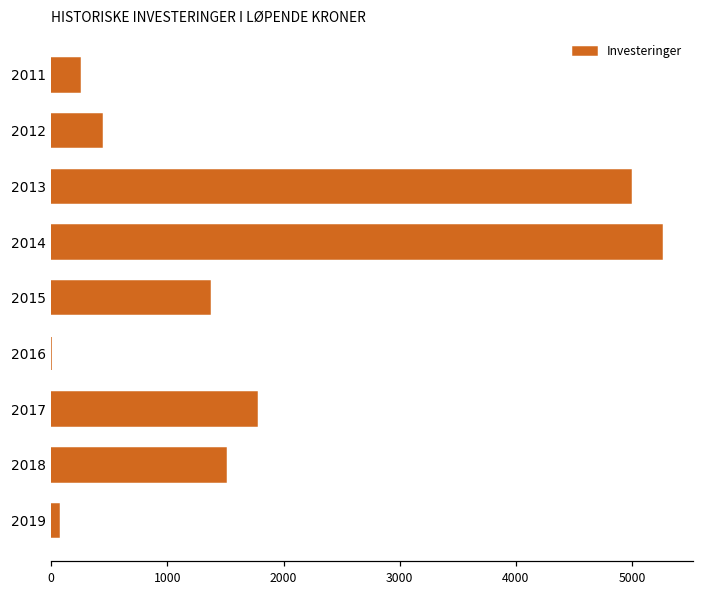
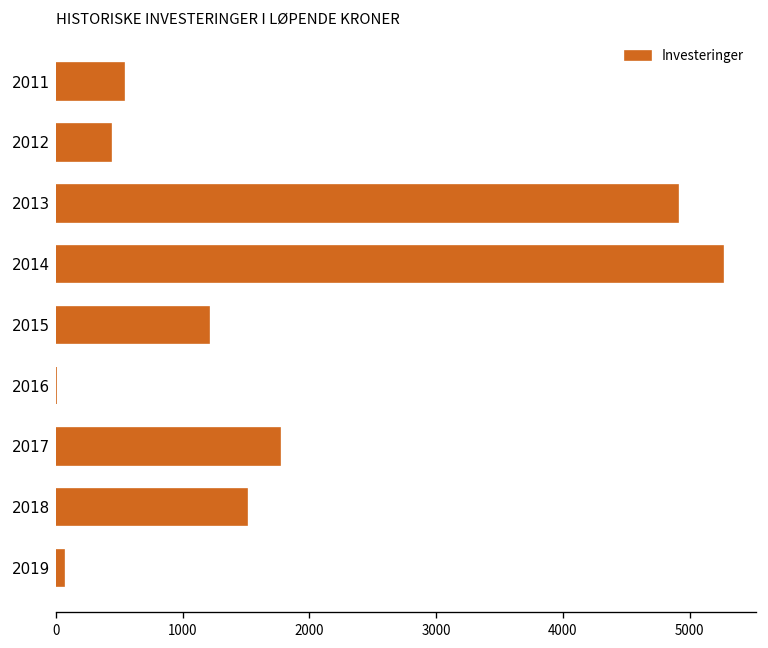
2011: 240 -> 530
2013: 4990 -> 4910
2015: 1370 -> 1210
